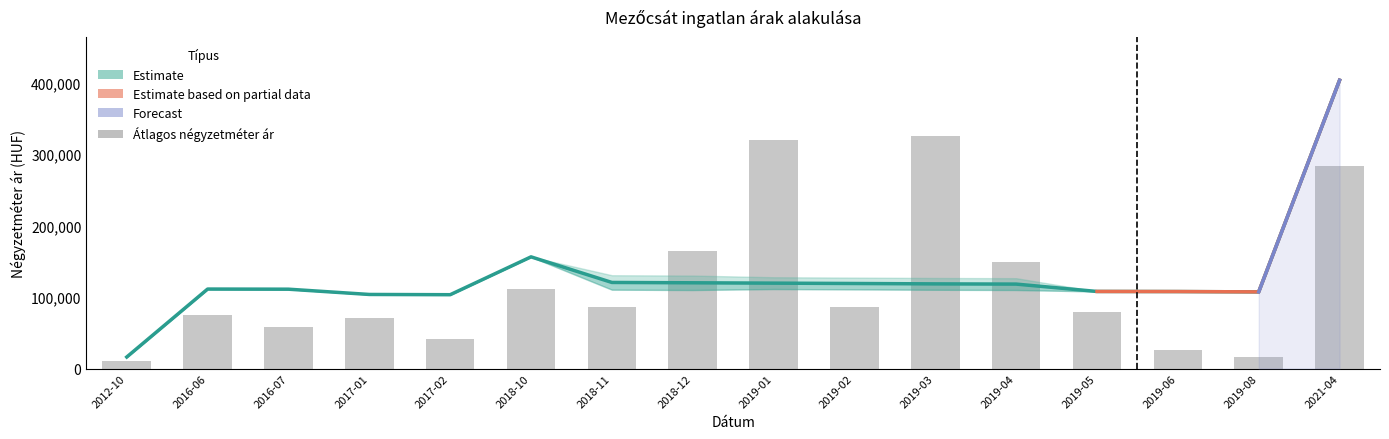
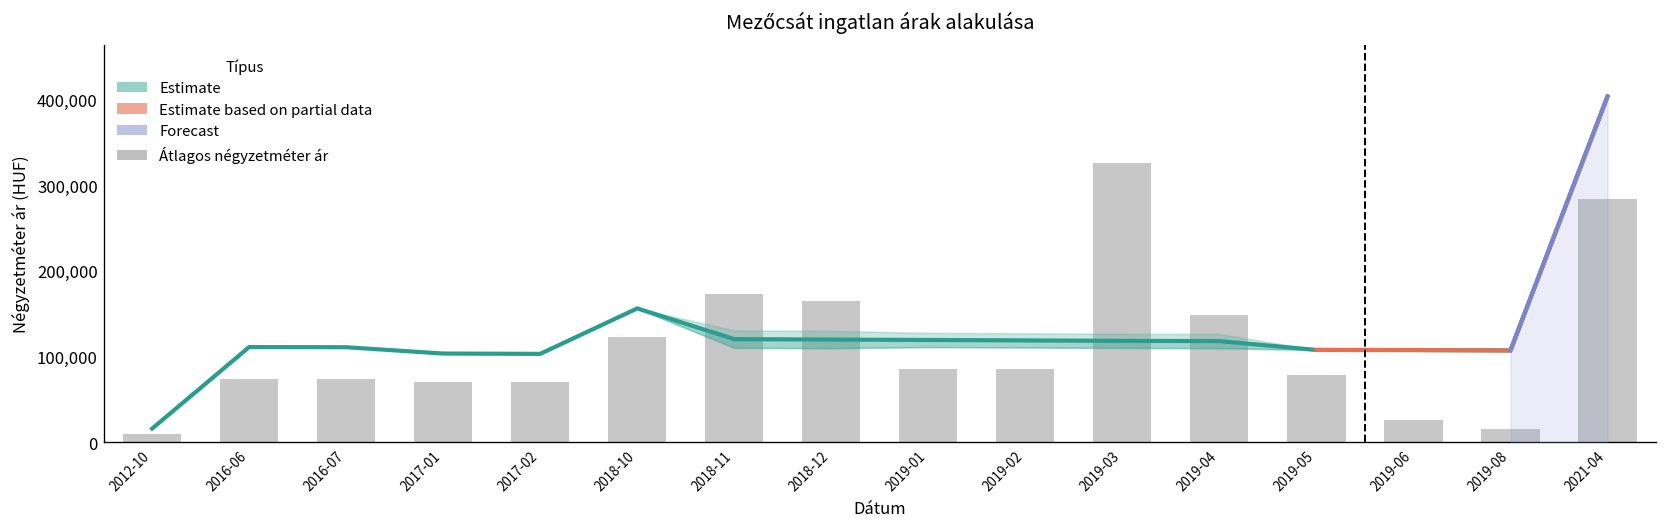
Átlagos négyzetméter ár, 2016-07: 60,000 -> 70,000
Átlagos négyzetméter ár, 2017-02: 40,000 -> 70,000
Átlagos négyzetméter ár, 2018-10: 110,000 -> 120,000
Átlagos négyzetméter ár, 2018-11: 90,000 -> 170,000
Átlagos négyzetméter ár, 2019-01: 320,000 -> 90,000
